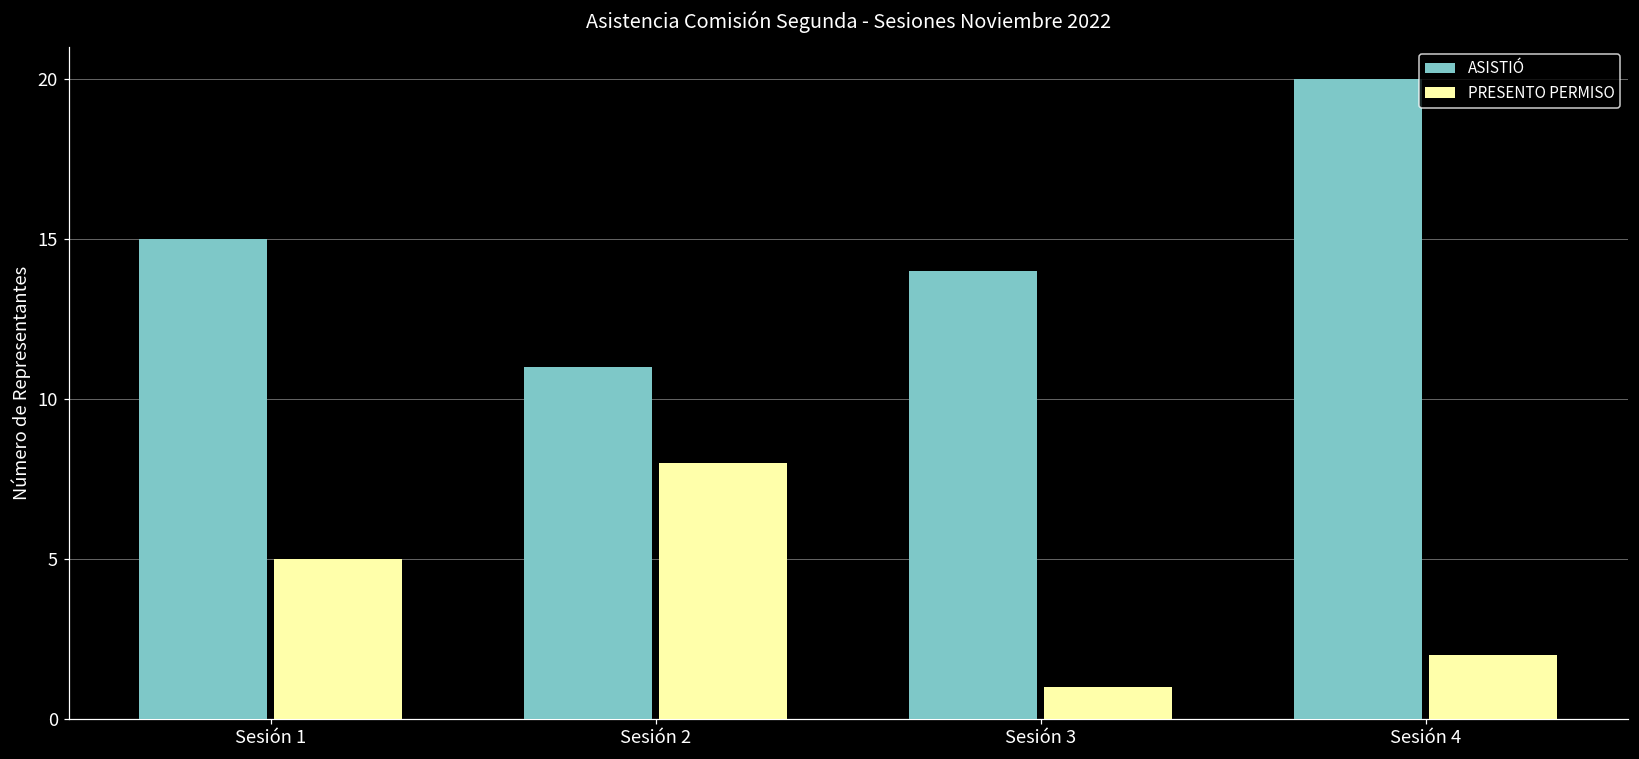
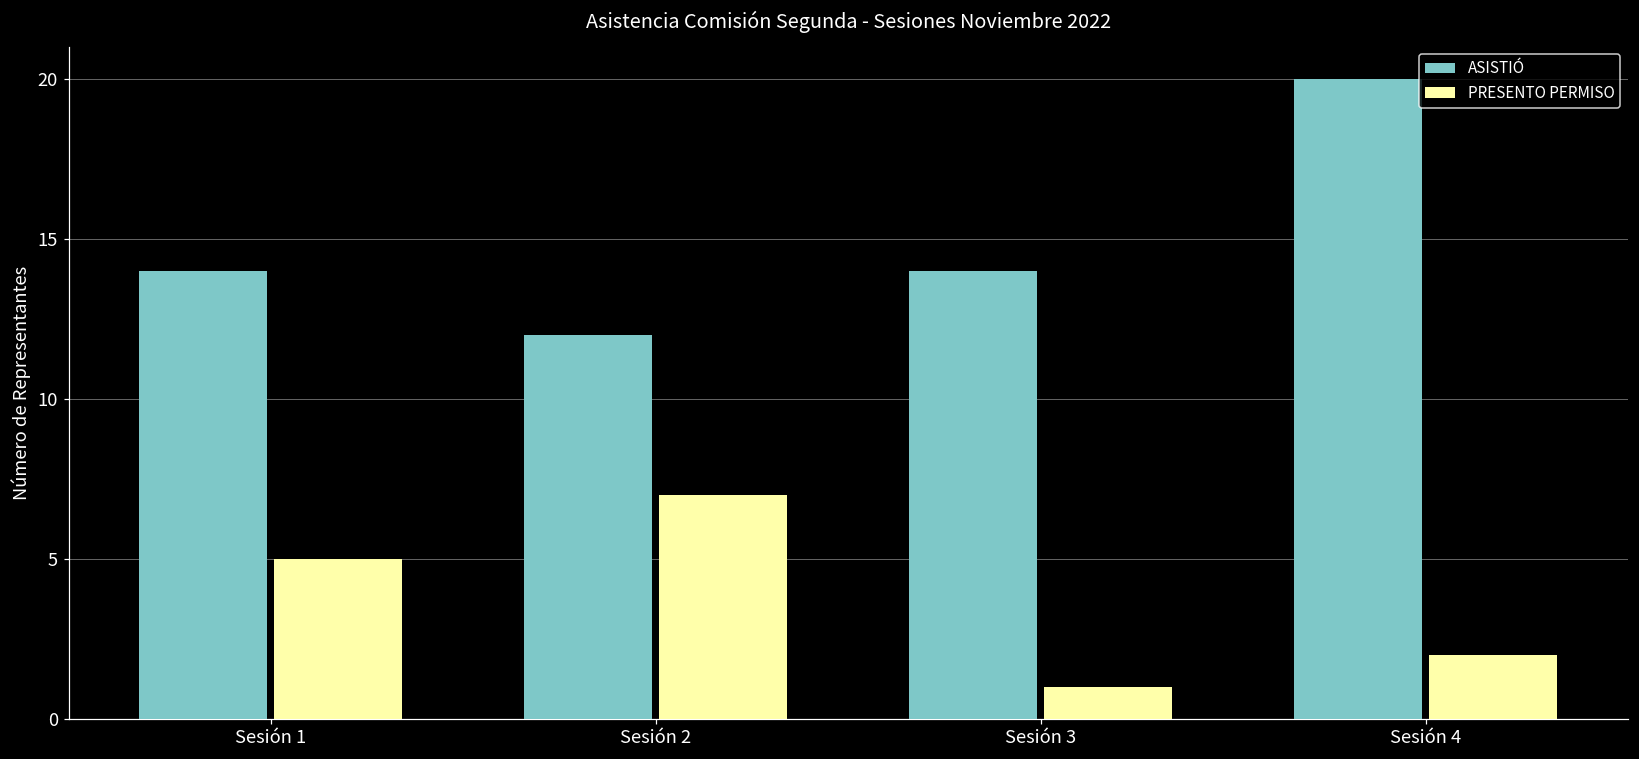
ASISTIÓ, Sesión 1: 15 -> 14
ASISTIÓ, Sesión 2: 11 -> 12
PRESENTO PERMISO, Sesión 2: 8 -> 7
